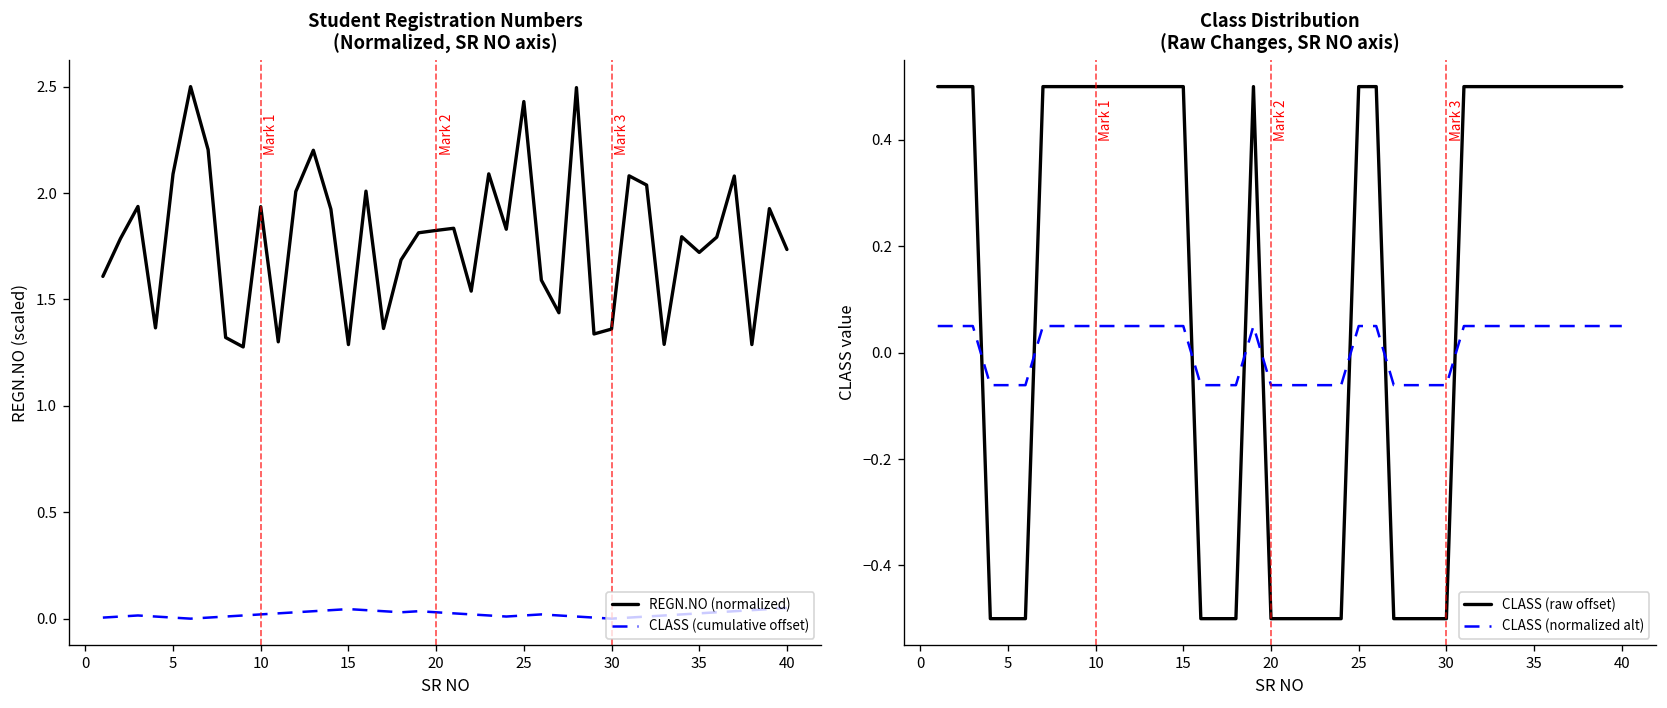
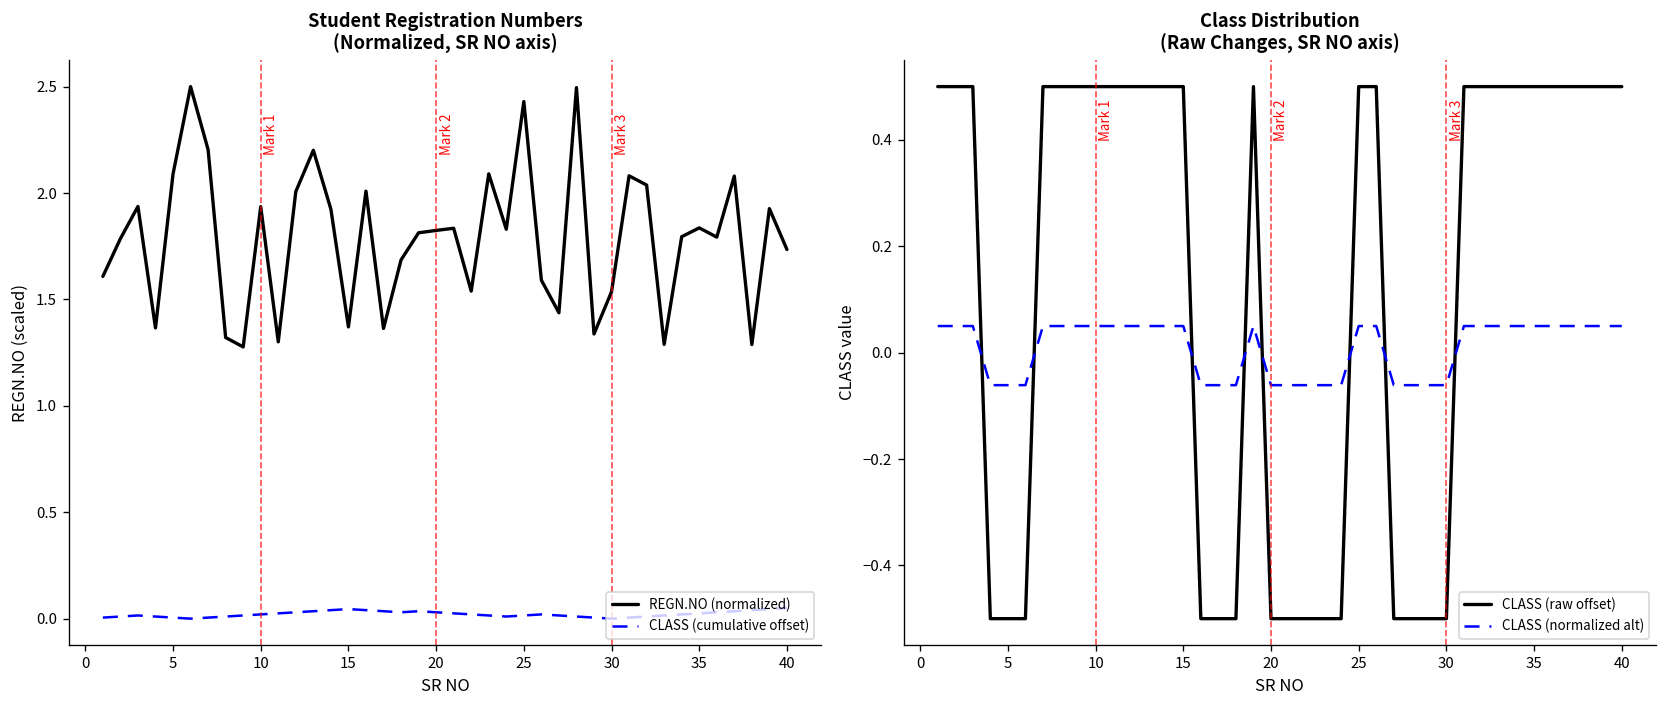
Student Registration Numbers (Normalized, SR NO axis), REGN.NO (normalized), 15: 1.29 -> 1.37
Student Registration Numbers (Normalized, SR NO axis), REGN.NO (normalized), 30: 1.36 -> 1.54
Student Registration Numbers (Normalized, SR NO axis), REGN.NO (normalized), 35: 1.72 -> 1.84
